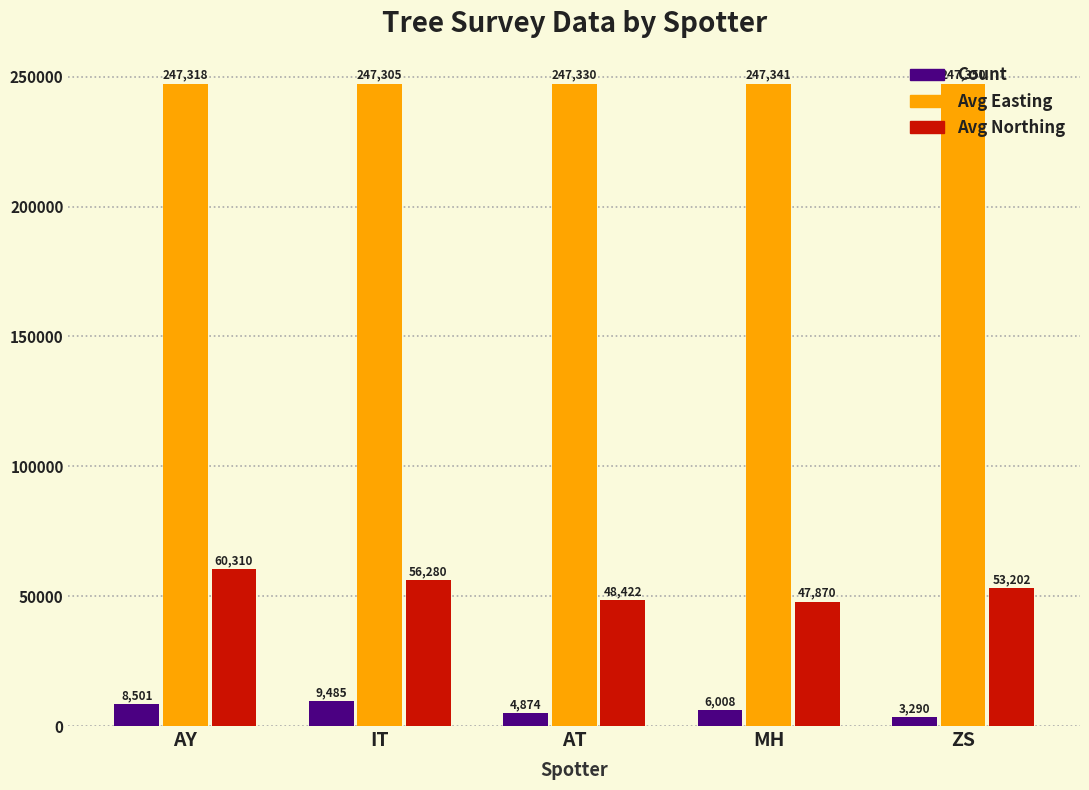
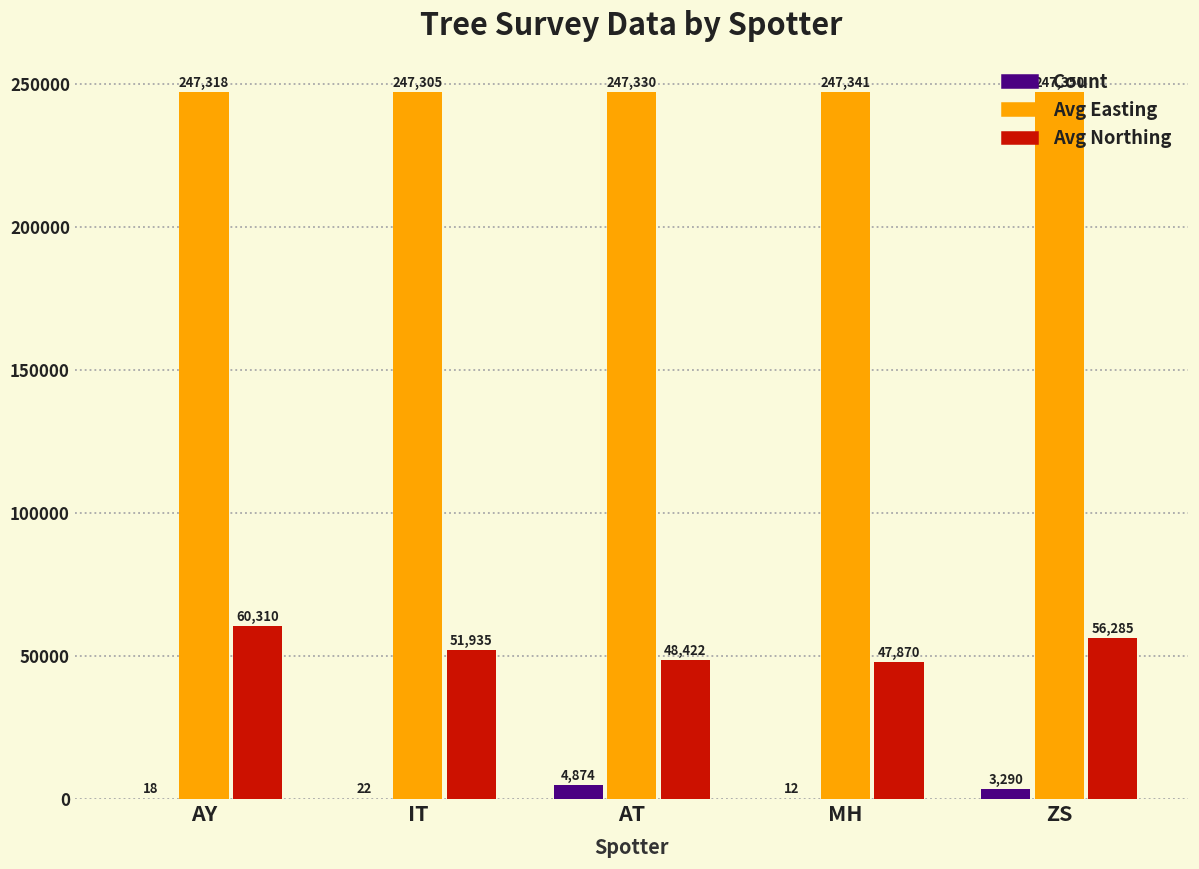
Count, AY: 8,501 -> 18
Count, IT: 9,485 -> 22
Avg Northing, IT: 56,280 -> 51,935
Count, MH: 6,008 -> 12
Avg Northing, ZS: 53,202 -> 56,285
